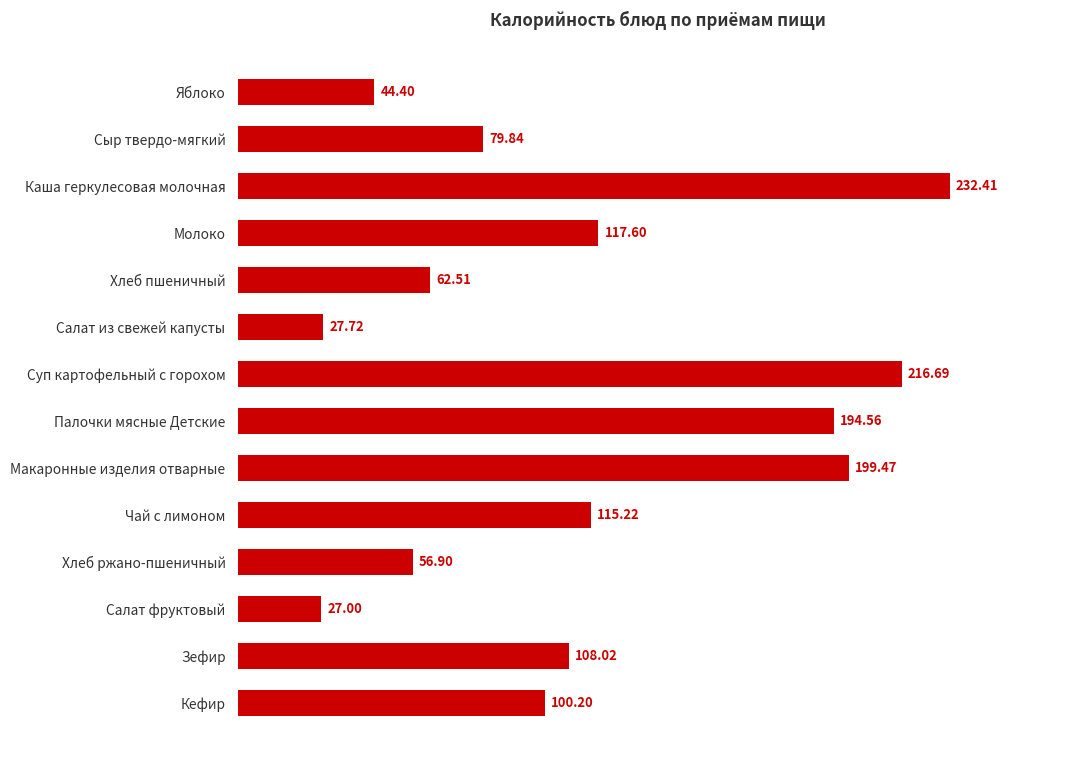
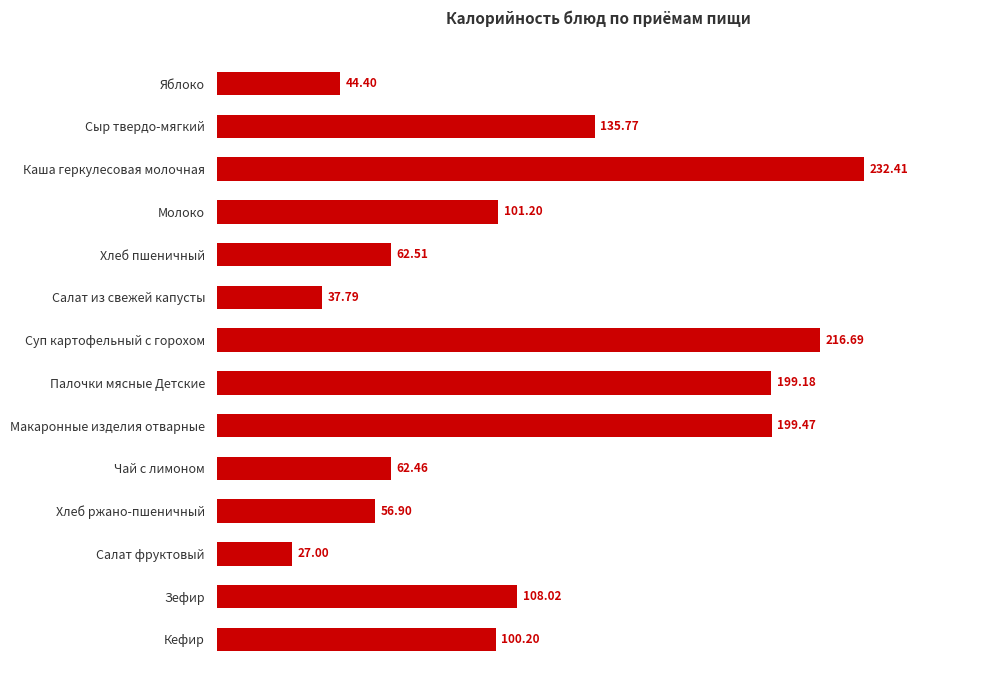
Сыр твердо-мягкий: 79.84 -> 135.77
Молоко: 117.60 -> 101.20
Салат из свежей капусты: 27.72 -> 37.79
Палочки мясные Детские: 194.56 -> 199.18
Чай с лимоном: 115.22 -> 62.46
